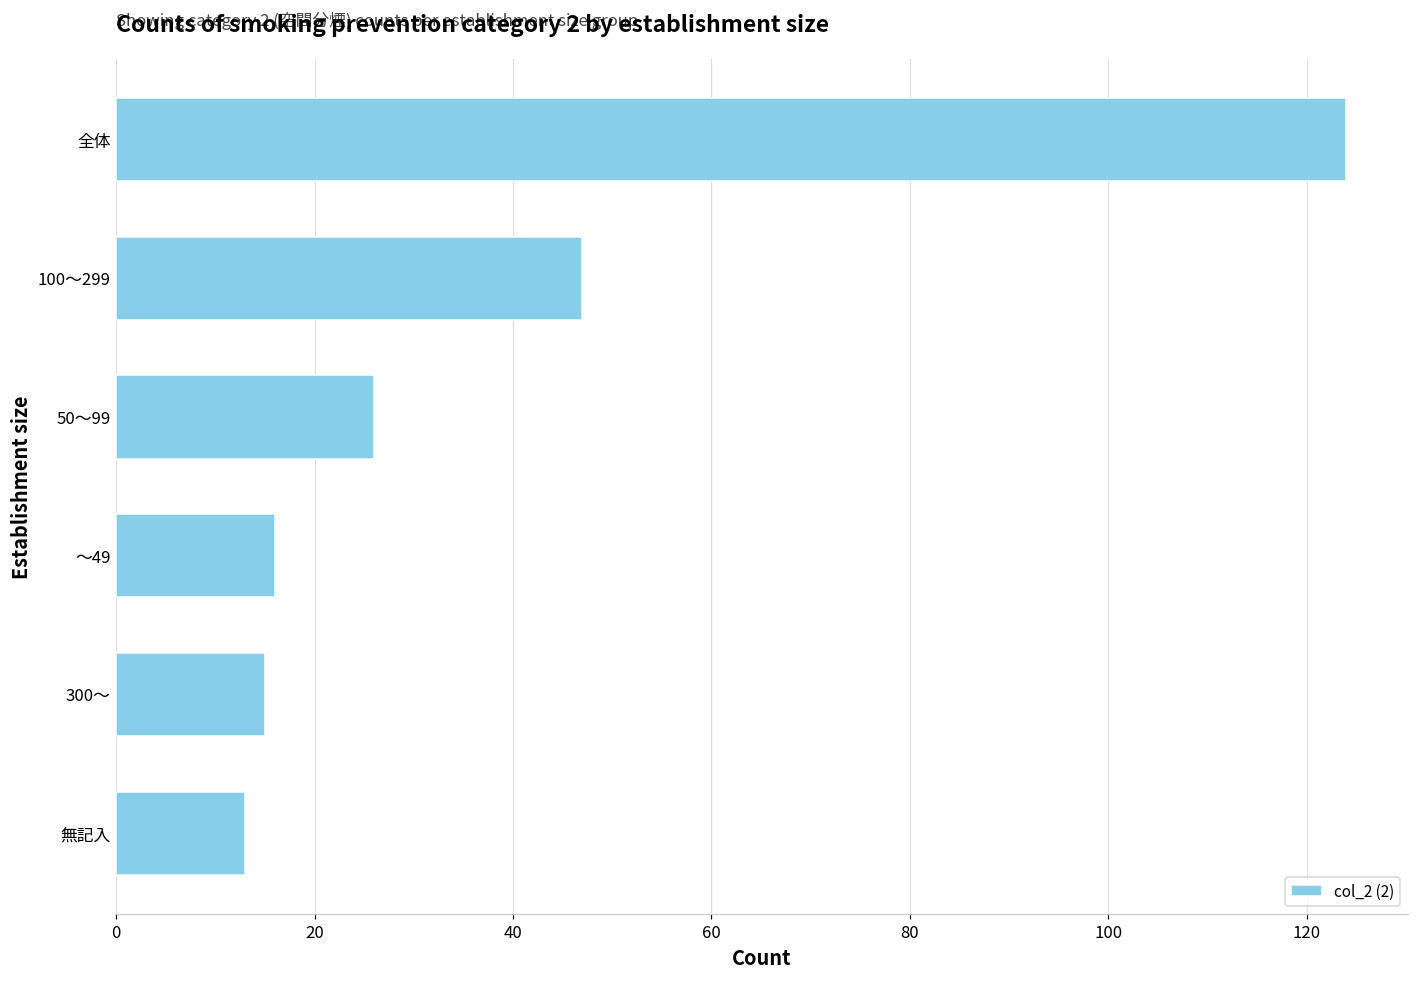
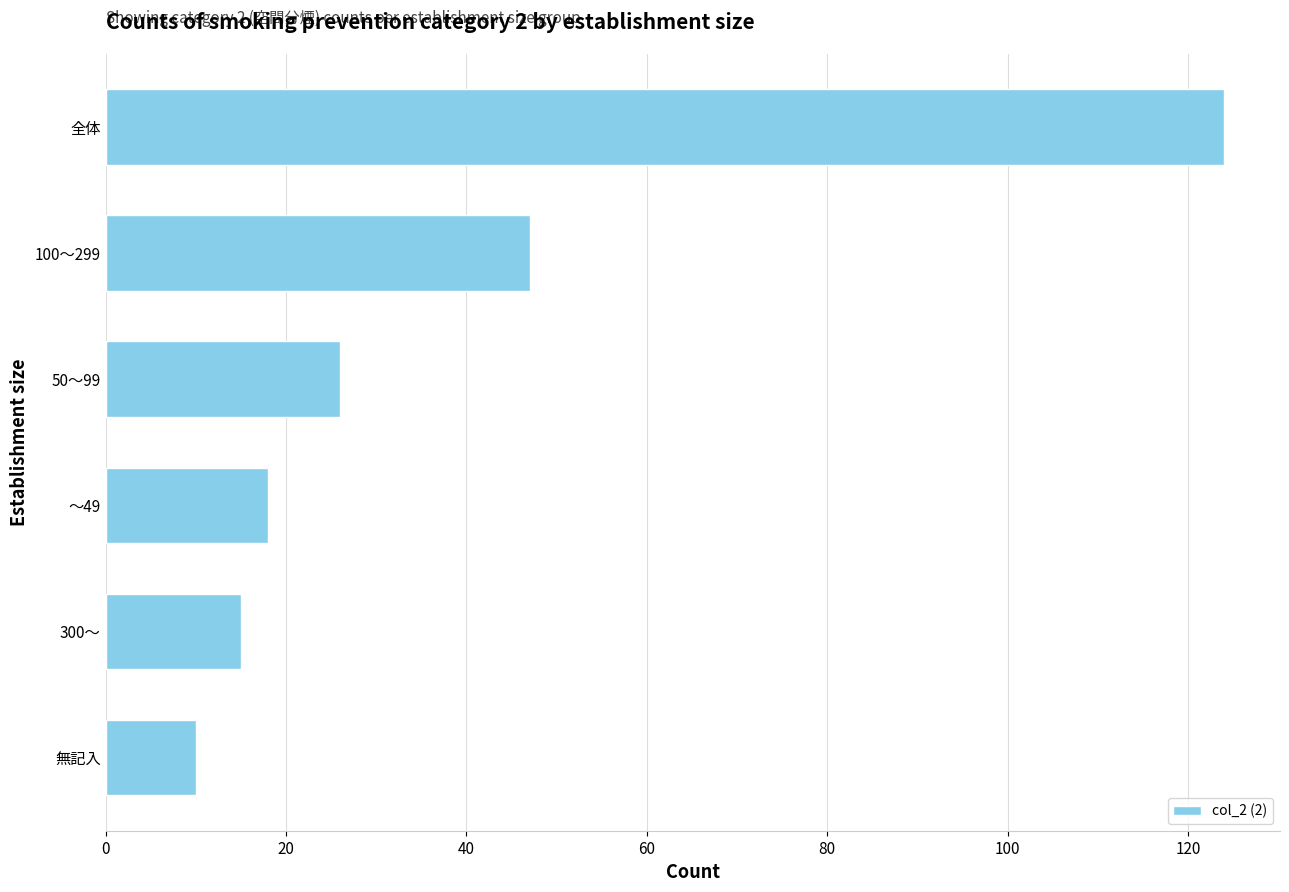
～49: 16 -> 18
無記入: 13 -> 10
